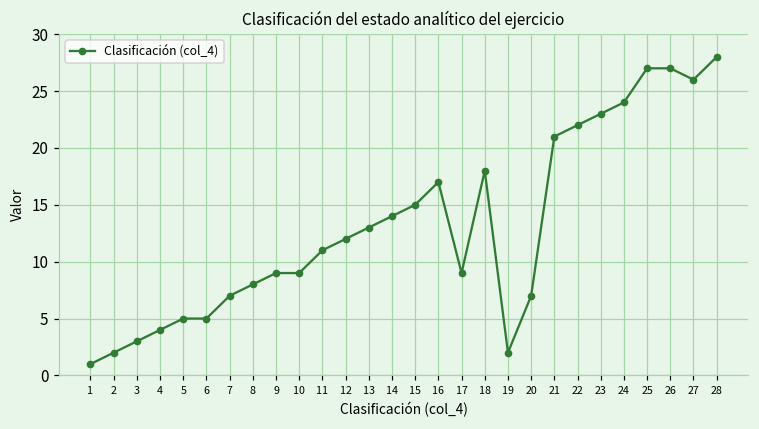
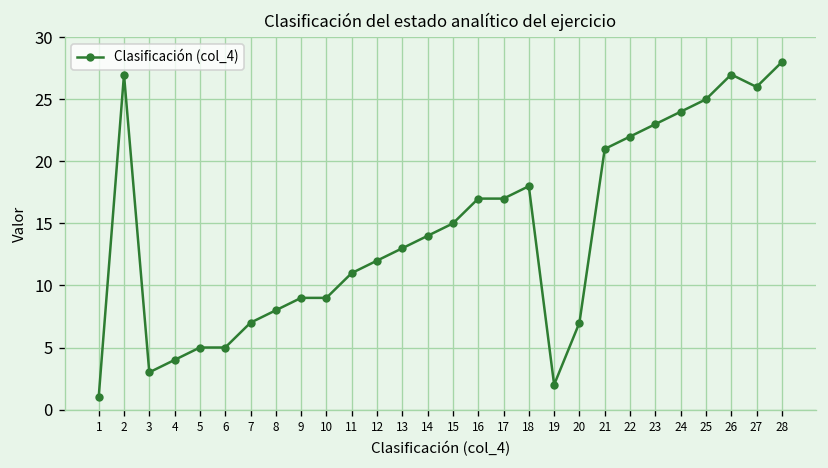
2: 2 -> 27
17: 9 -> 17
25: 27 -> 25
